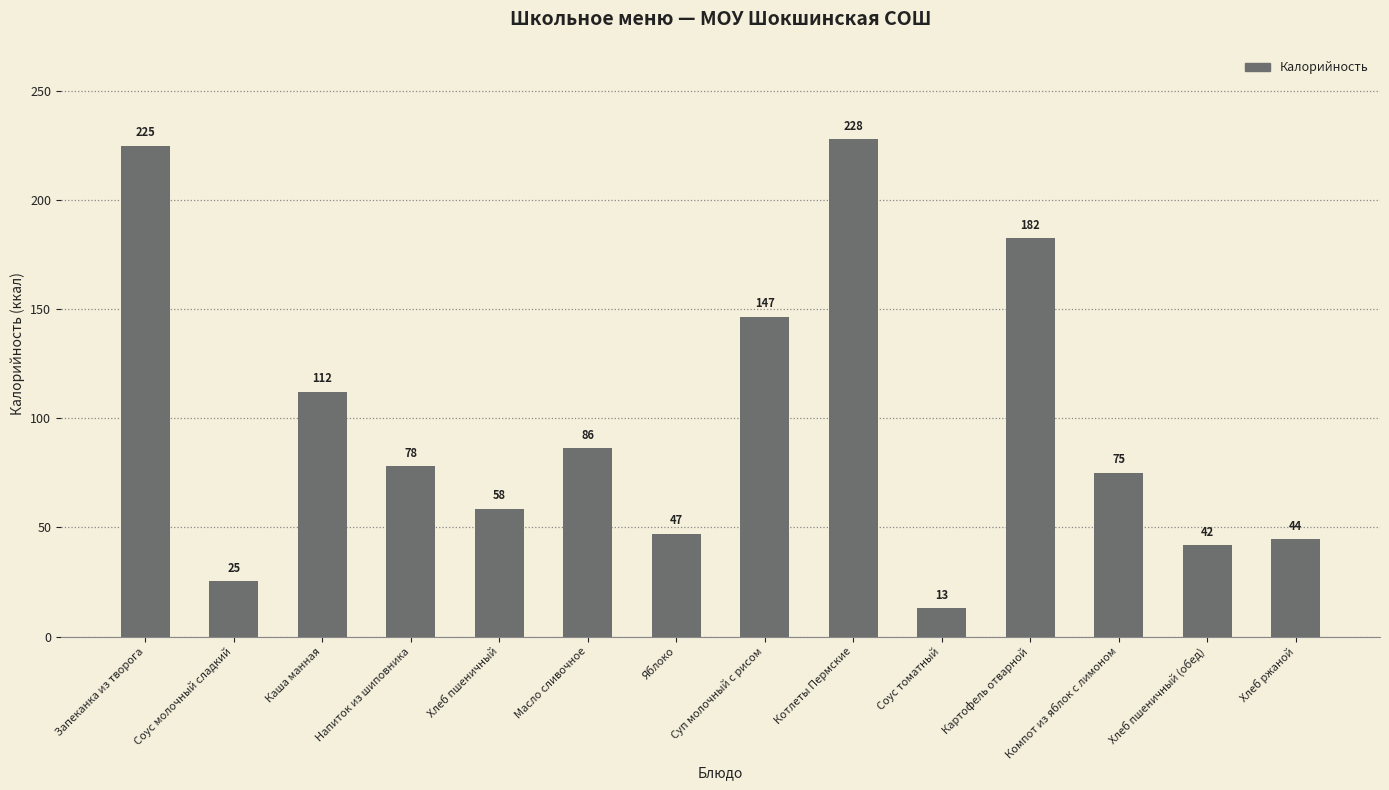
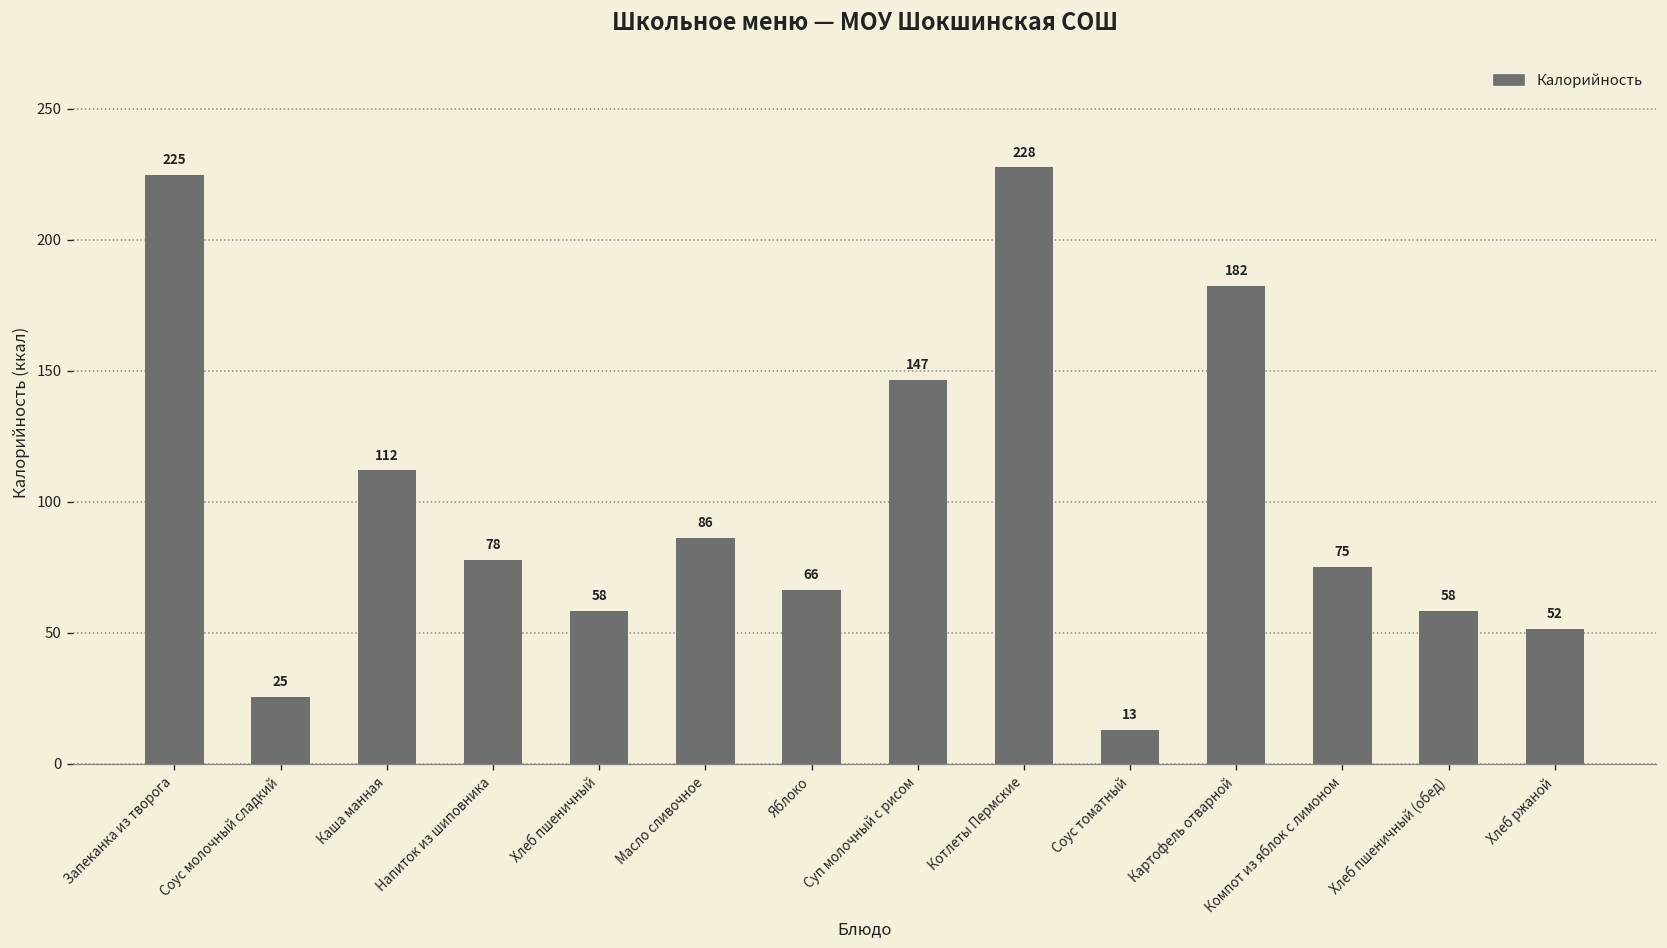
Яблоко: 47 -> 66
Хлеб пшеничный (обед): 42 -> 58
Хлеб ржаной: 44 -> 52
